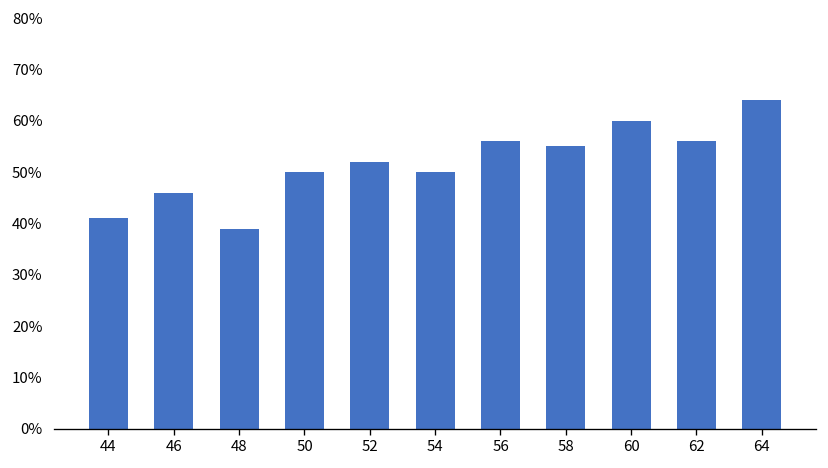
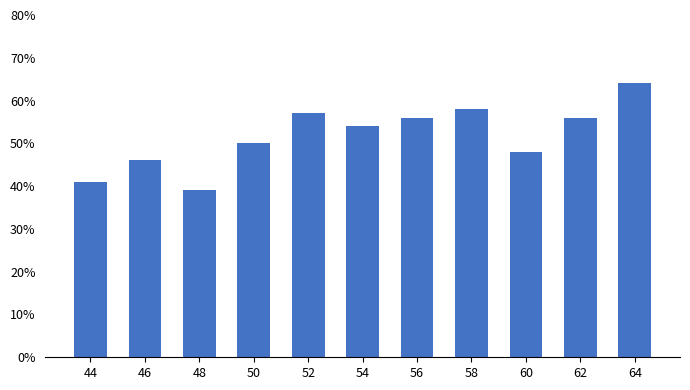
52: 52% -> 57%
54: 50% -> 54%
58: 55% -> 58%
60: 60% -> 48%
